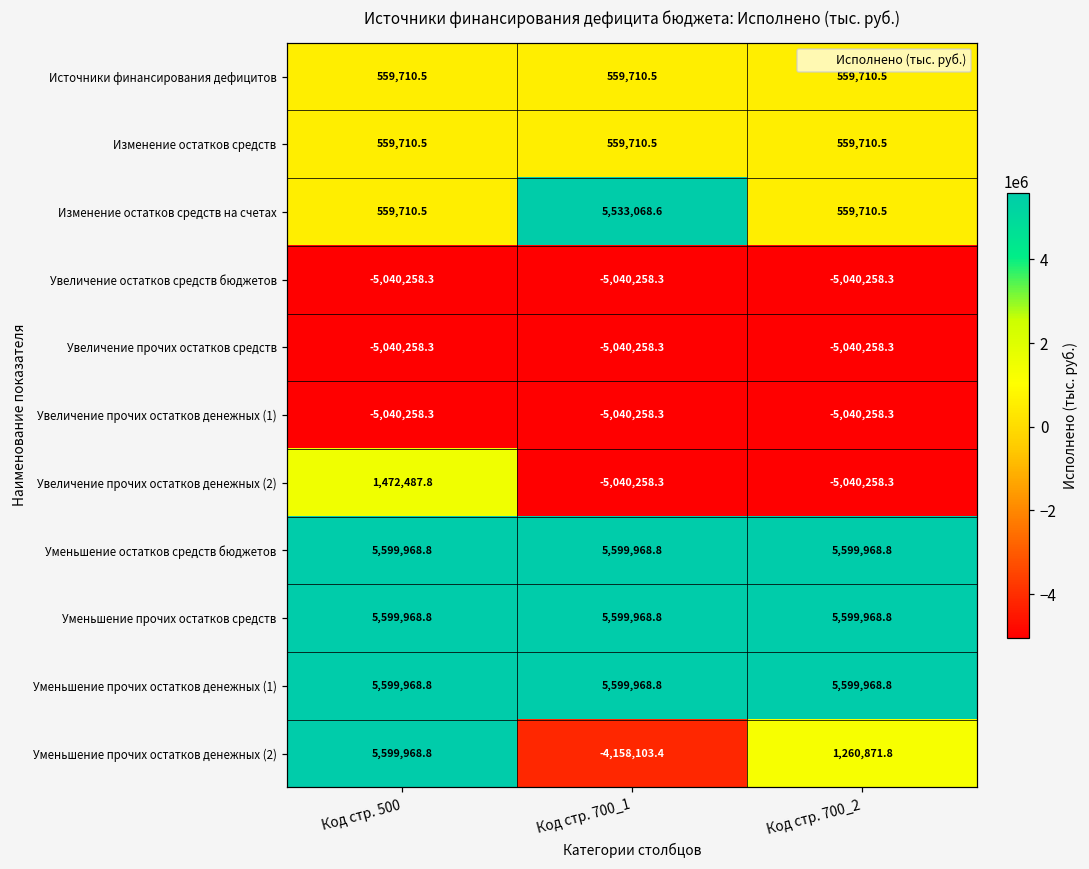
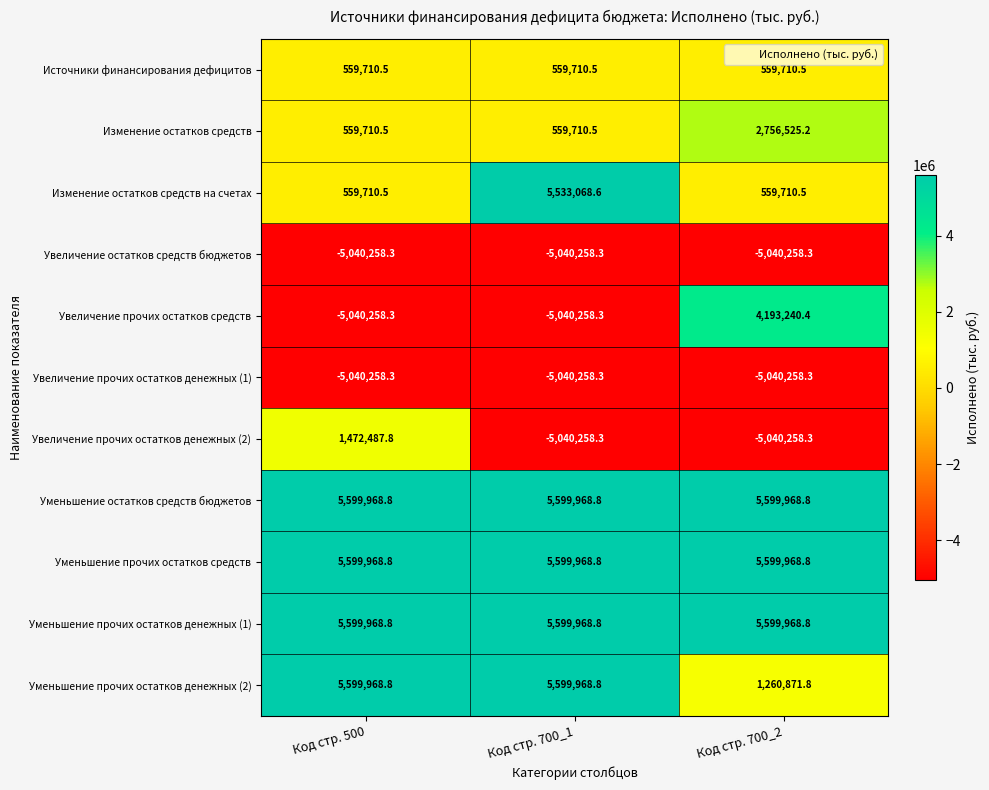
Изменение остатков средств, Код стр. 700_2: 559,710.5 -> 2,756,525.2
Увеличение прочих остатков средств, Код стр. 700_2: -5,040,258.3 -> 4,193,240.4
Уменьшение прочих остатков денежных (2), Код стр. 700_1: -4,158,103.4 -> 5,599,968.8
